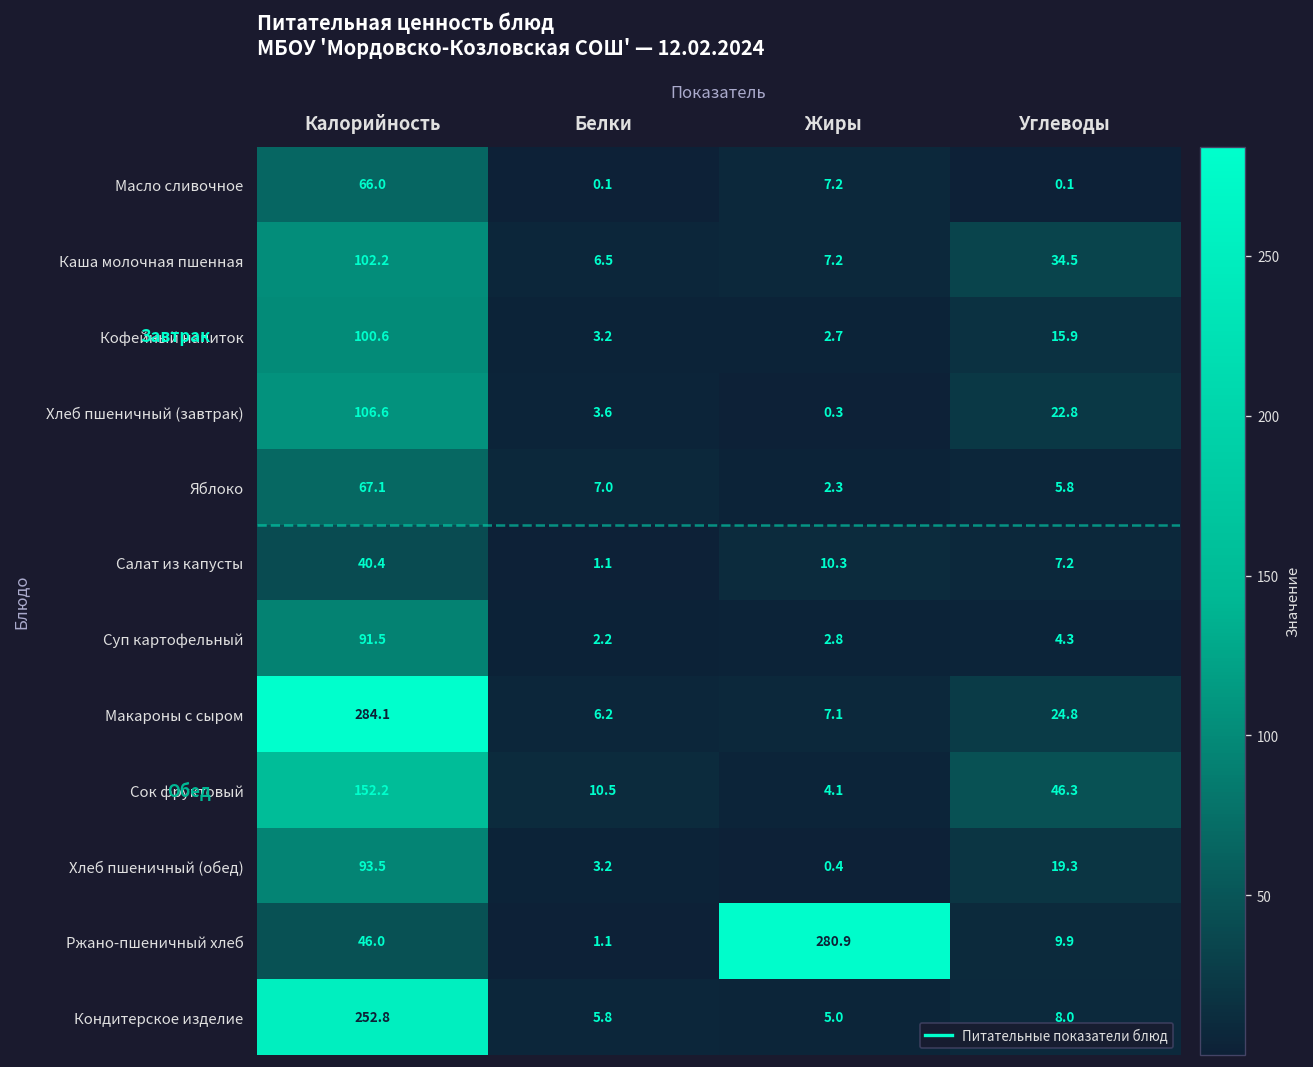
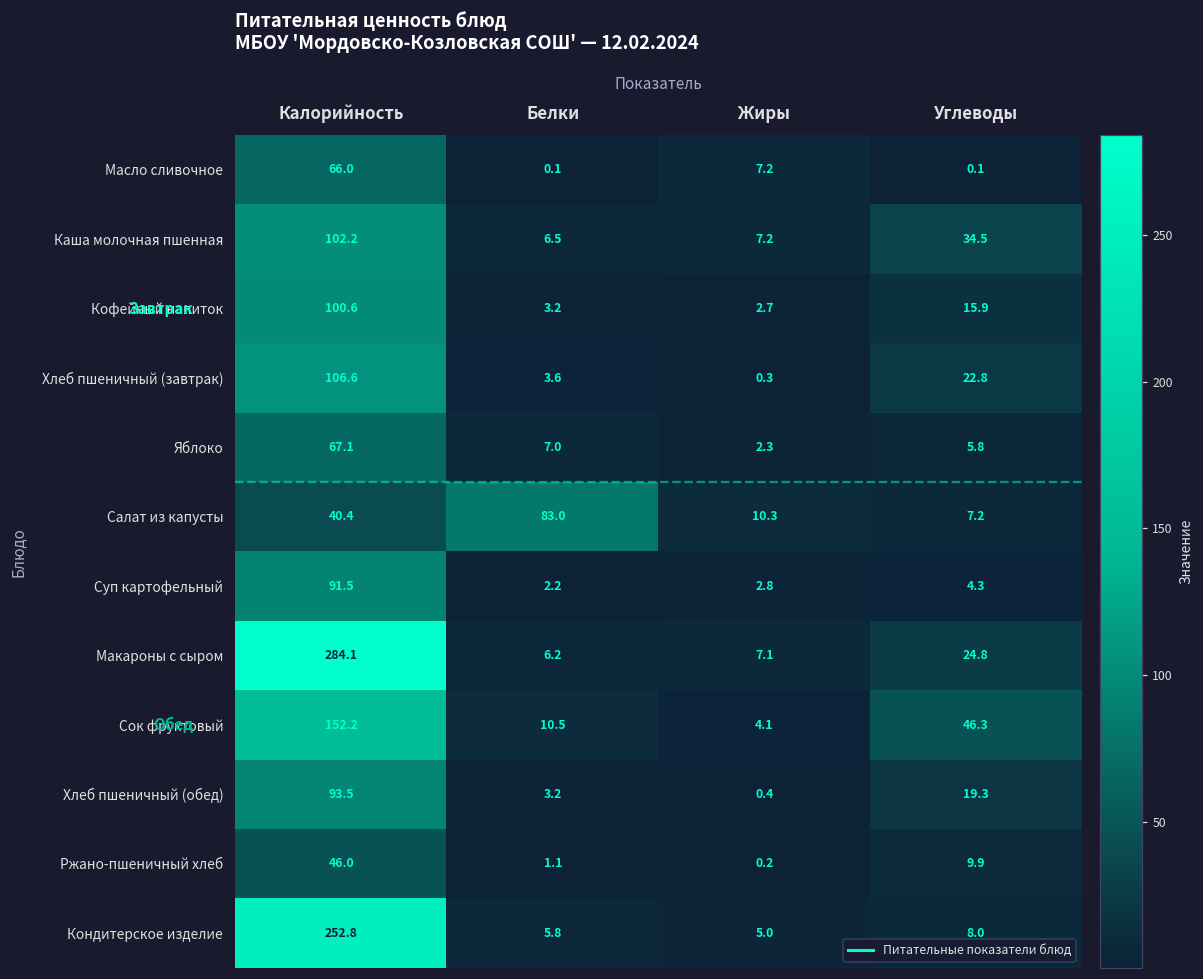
Салат из капусты, Белки: 1.1 -> 83.0
Ржано-пшеничный хлеб, Жиры: 280.9 -> 0.2
